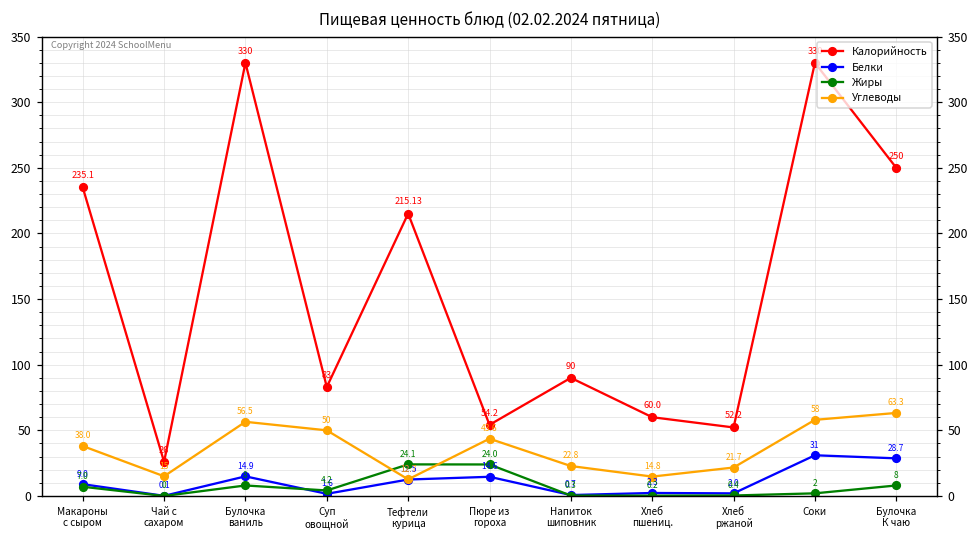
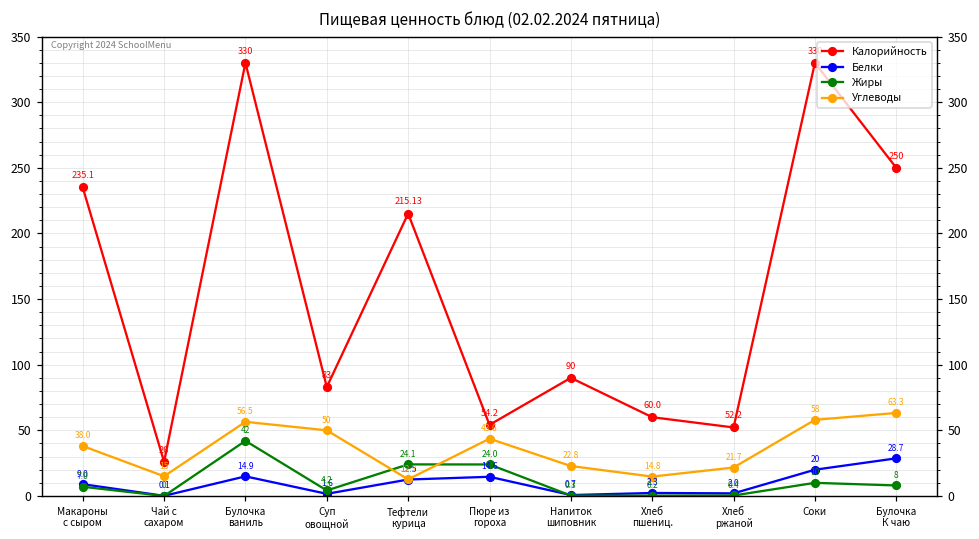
Жиры, Булочка ваниль: 8 -> 42
Белки, Соки: 31 -> 20
Жиры, Соки: 2 -> 10
